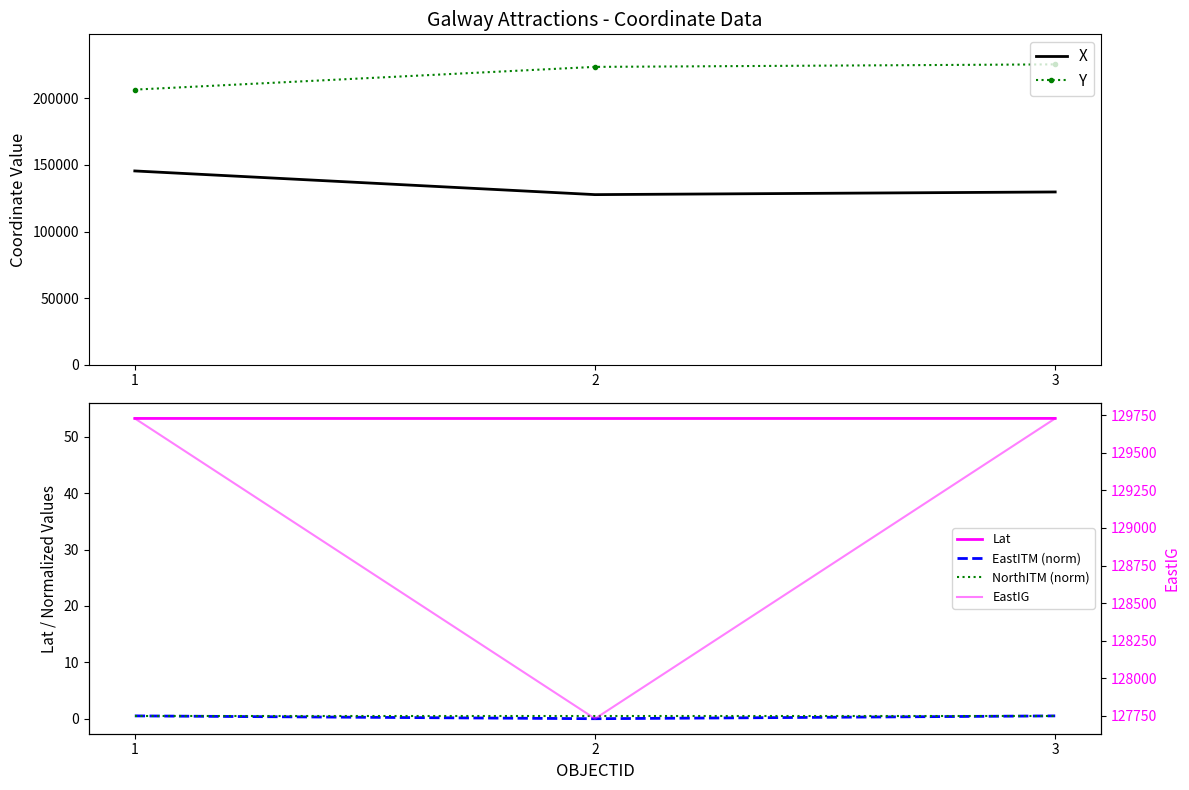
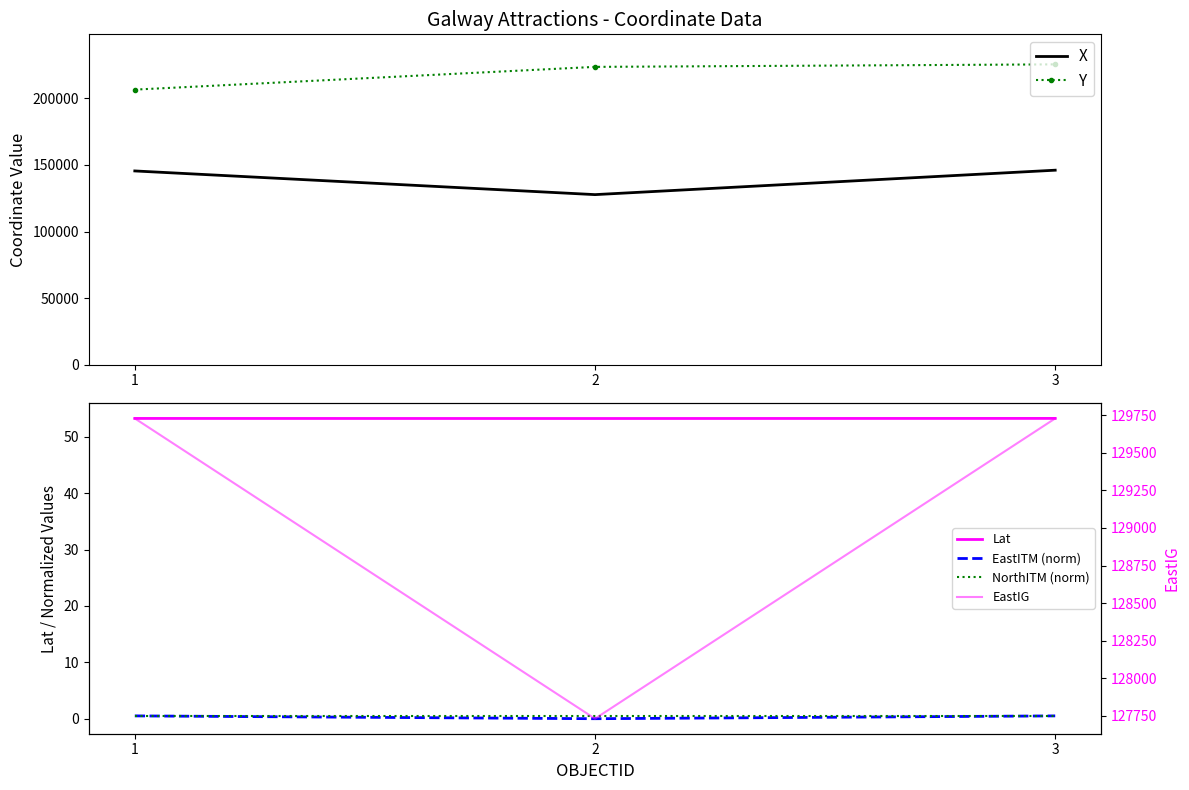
Galway Attractions - Coordinate Data, X, 3: 130000 -> 146000
